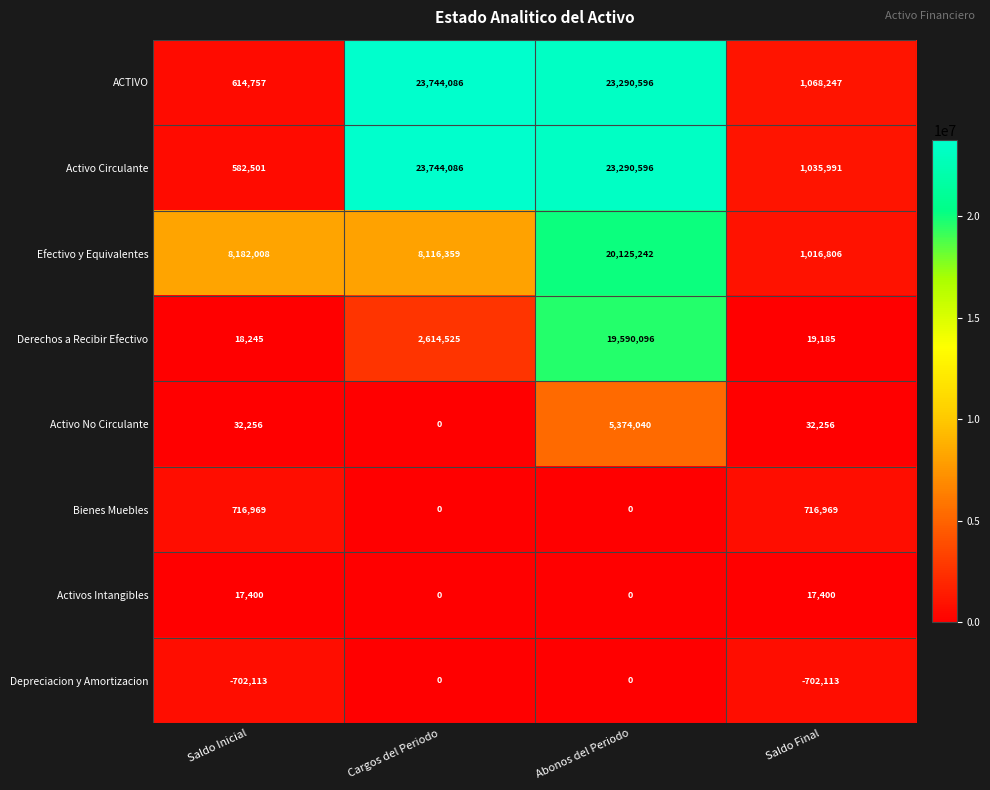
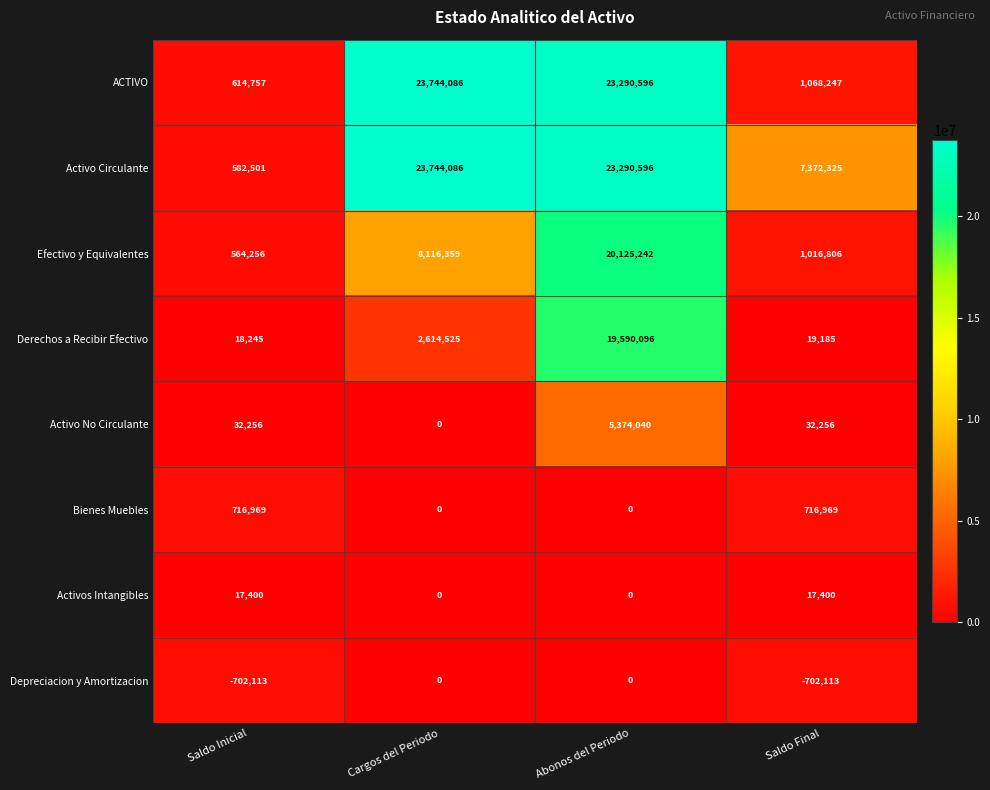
Activo Circulante, Saldo Final: 1,035,991 -> 7,372,325
Efectivo y Equivalentes, Saldo Inicial: 8,182,008 -> 564,256
